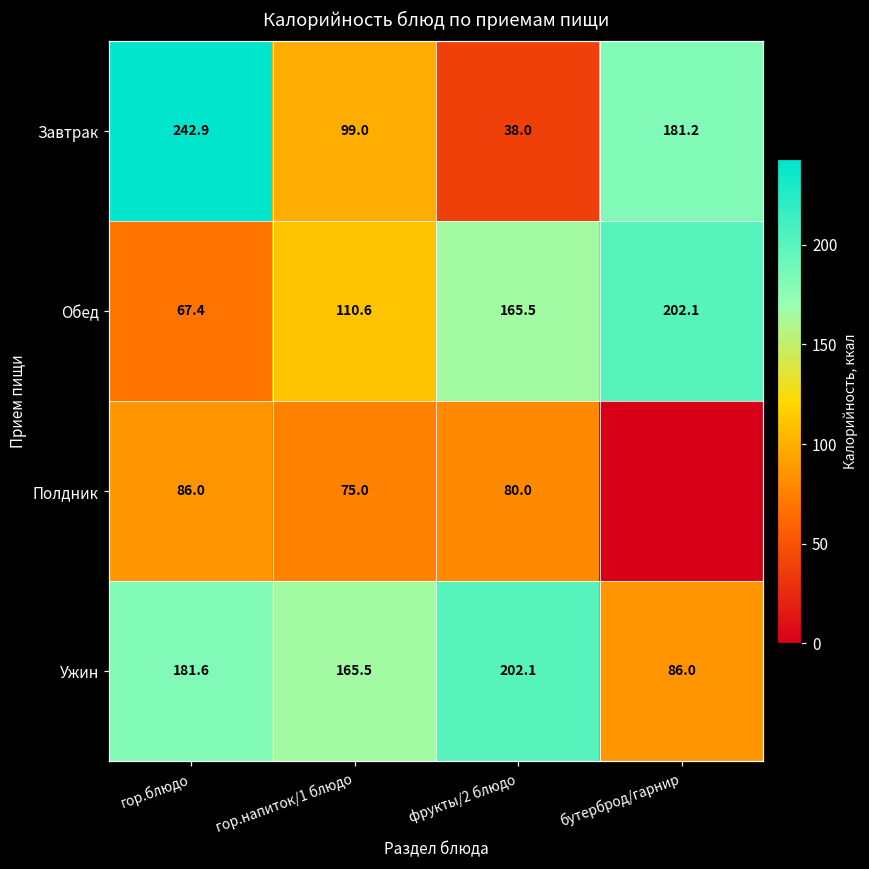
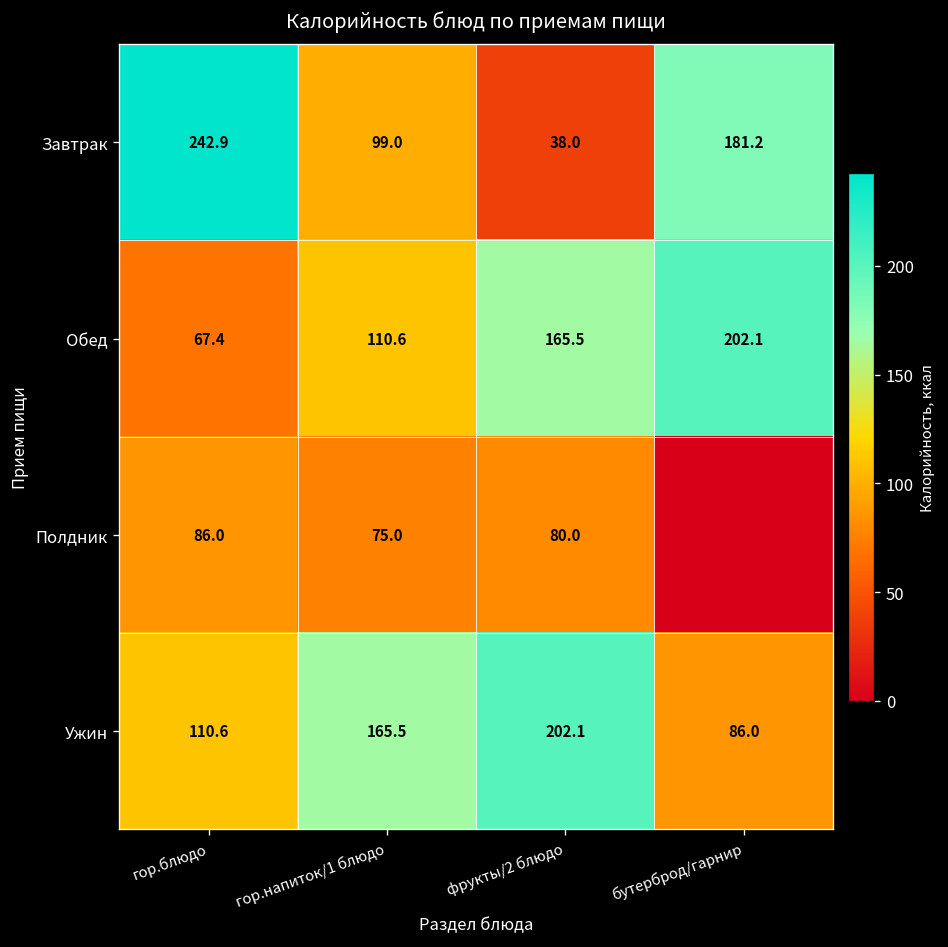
Ужин, гор.блюдо: 181.6 -> 110.6
